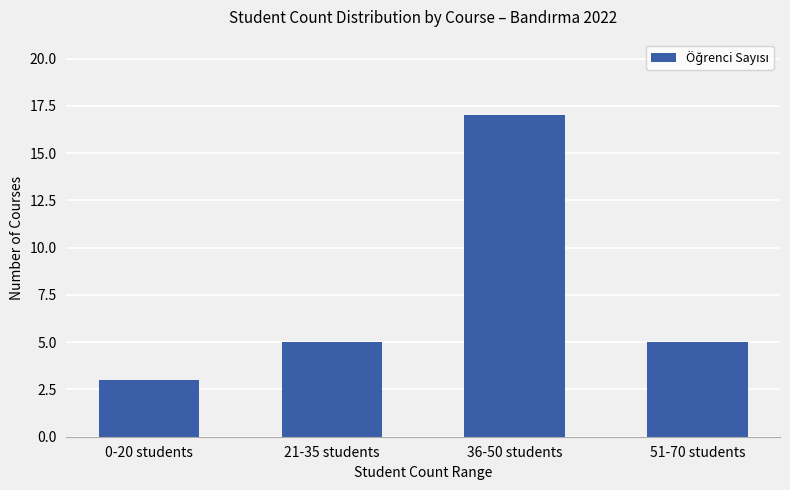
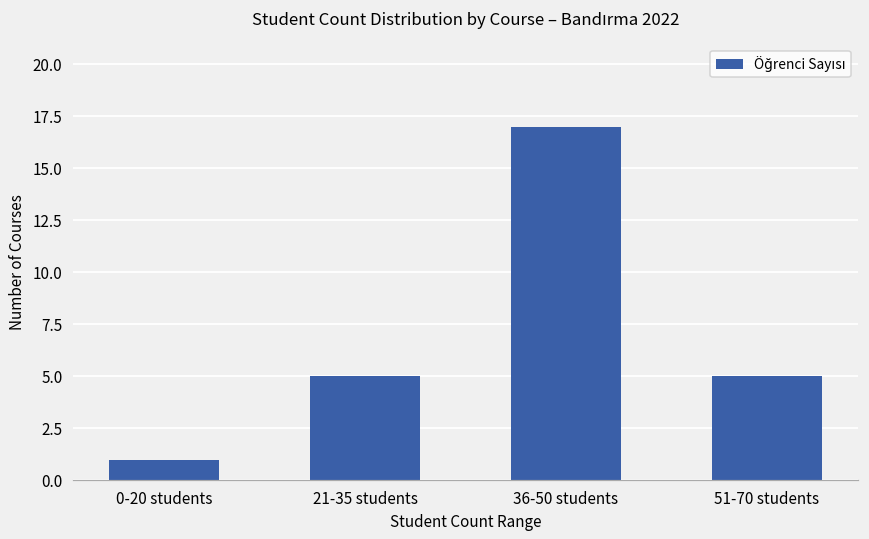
0-20 students: 3 -> 1
